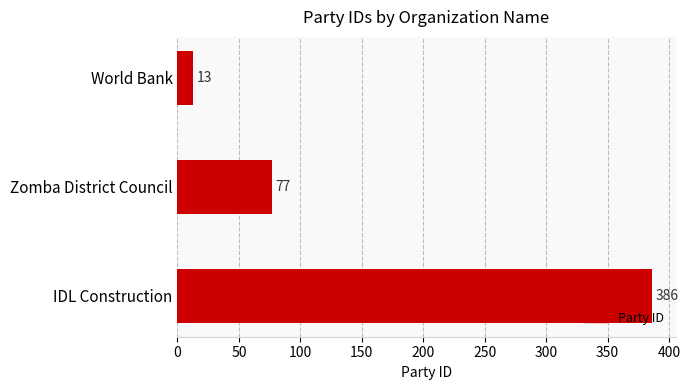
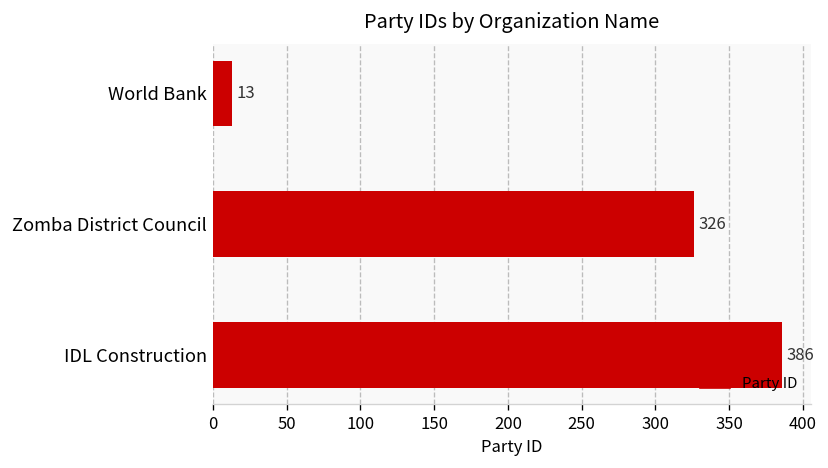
Zomba District Council: 77 -> 326
